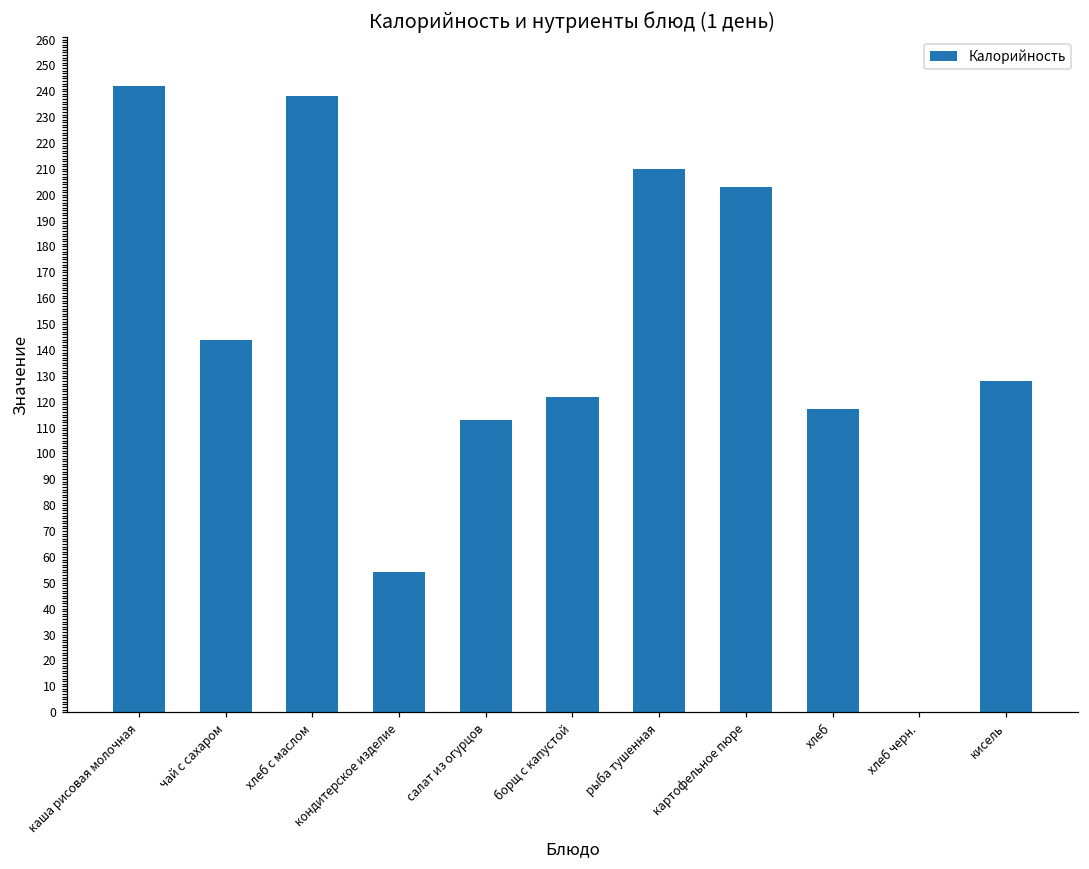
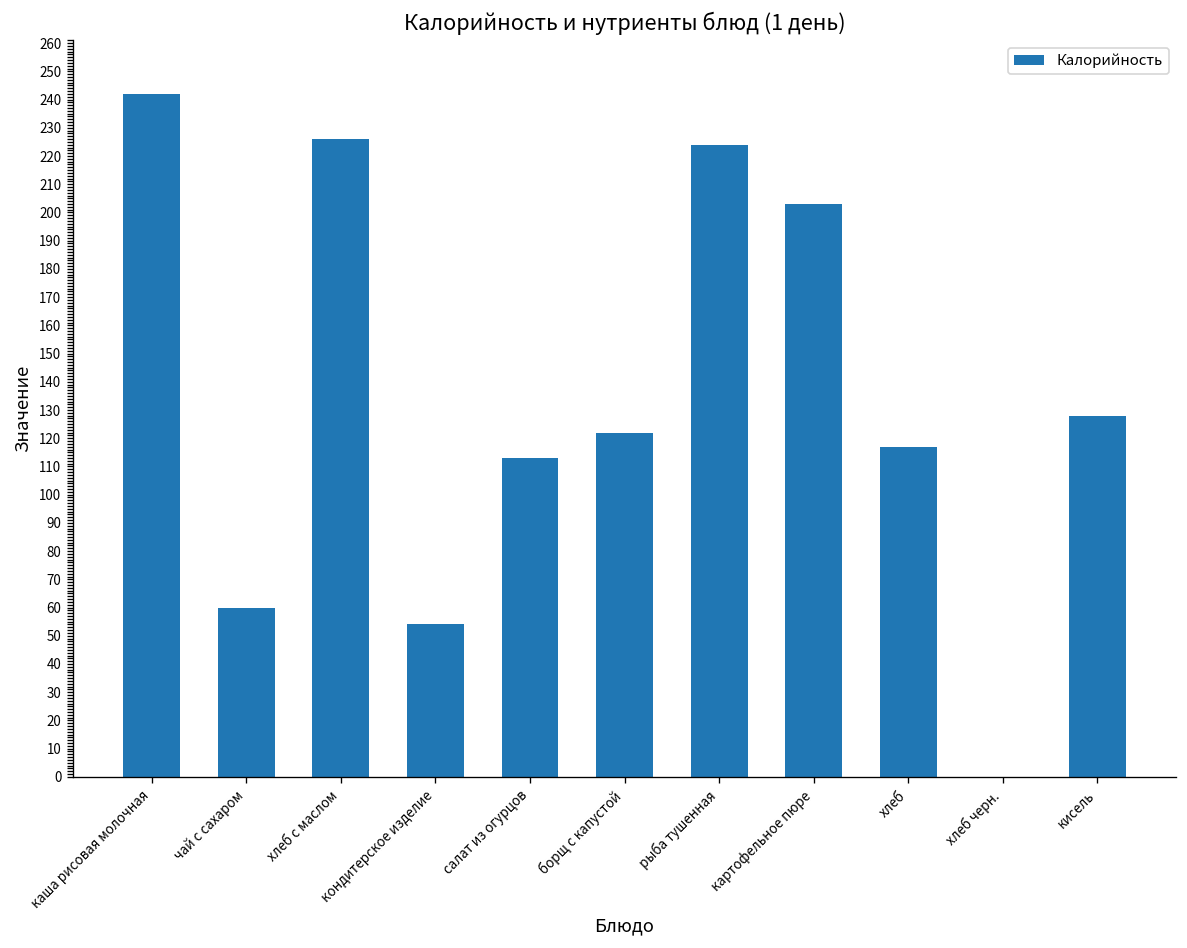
чай с сахаром: 144 -> 60
хлеб с маслом: 238 -> 226
рыба тушенная: 210 -> 224
